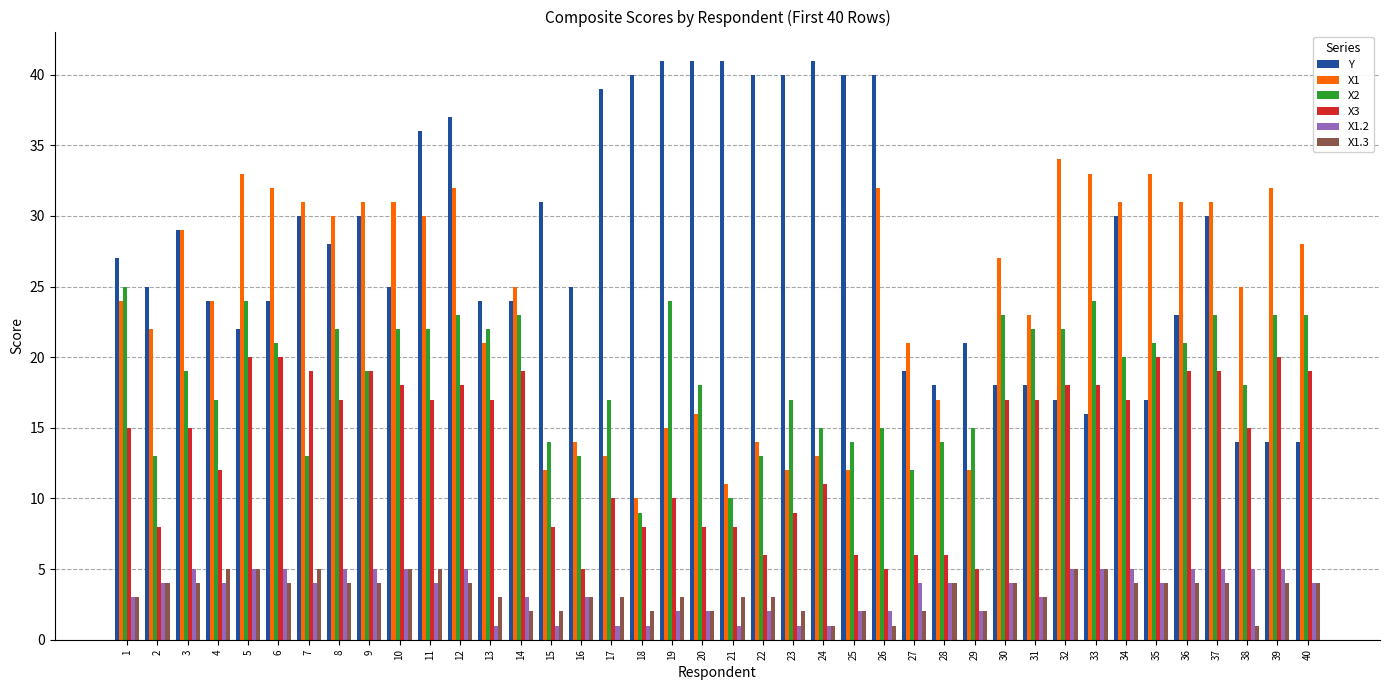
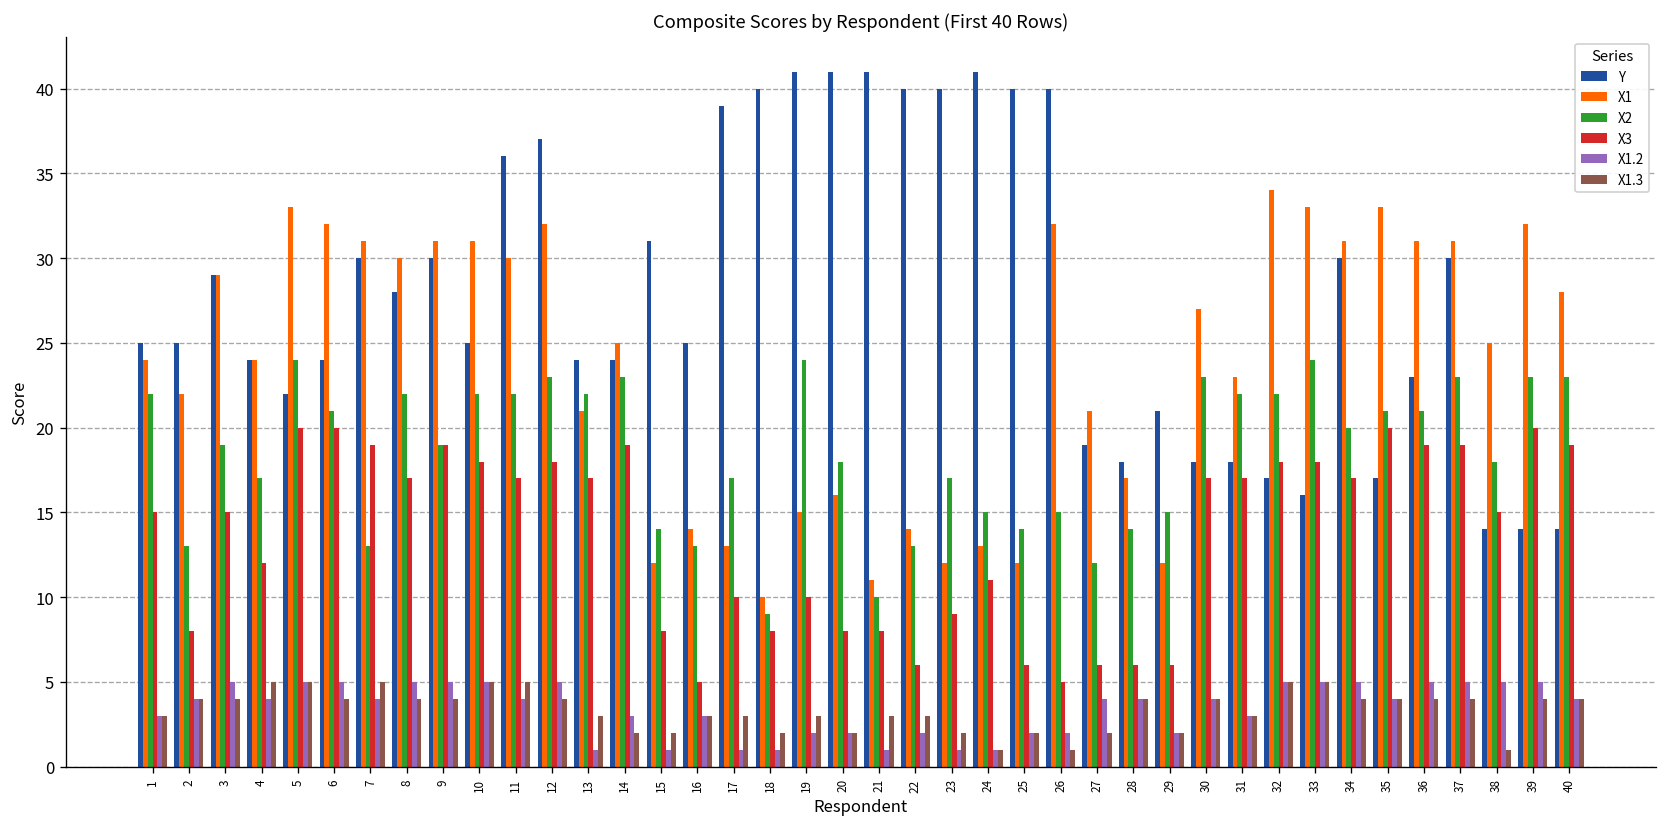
Y, 1: 27 -> 25
X2, 1: 25 -> 22
X3, 29: 5 -> 6
